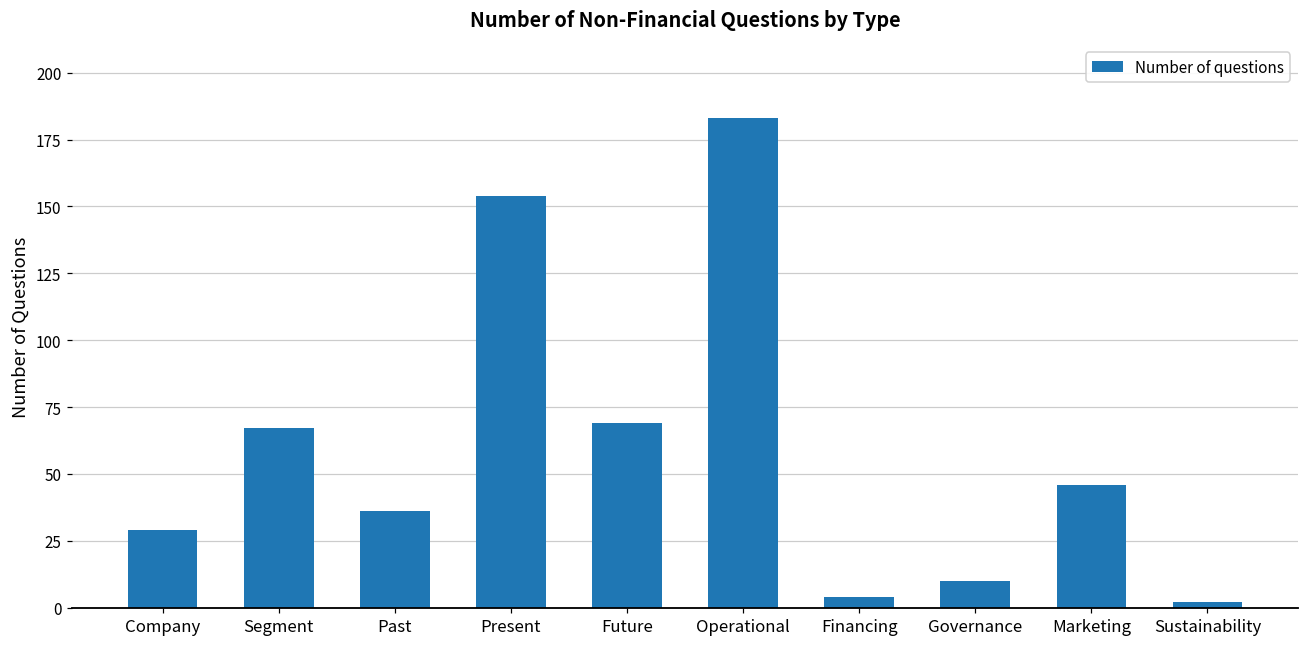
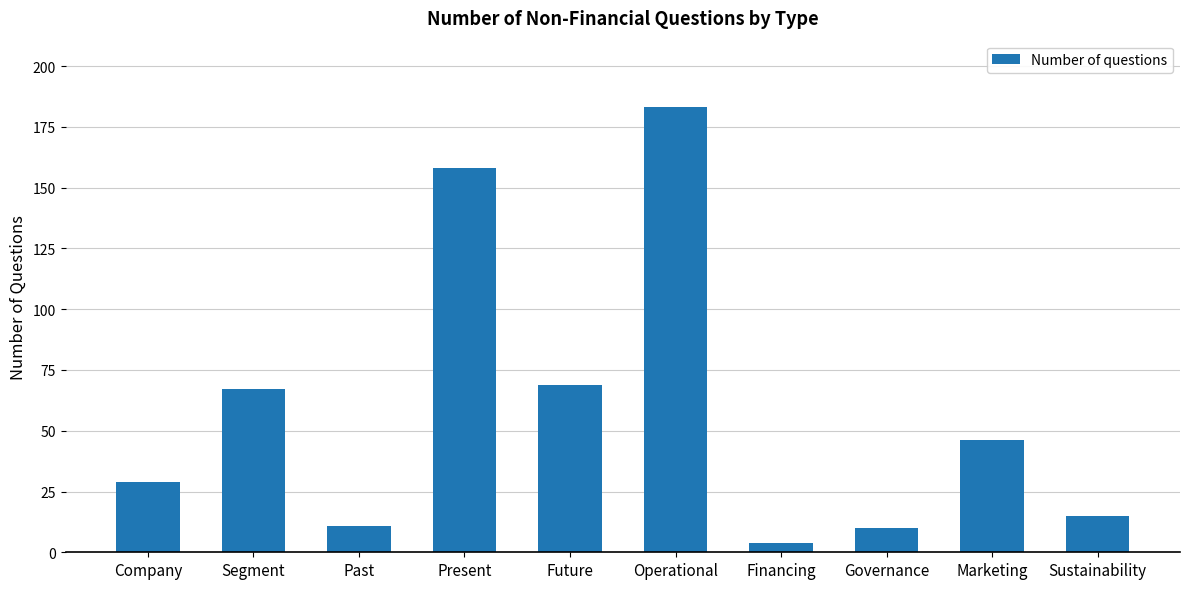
Past: 36 -> 11
Present: 154 -> 158
Sustainability: 2 -> 15
